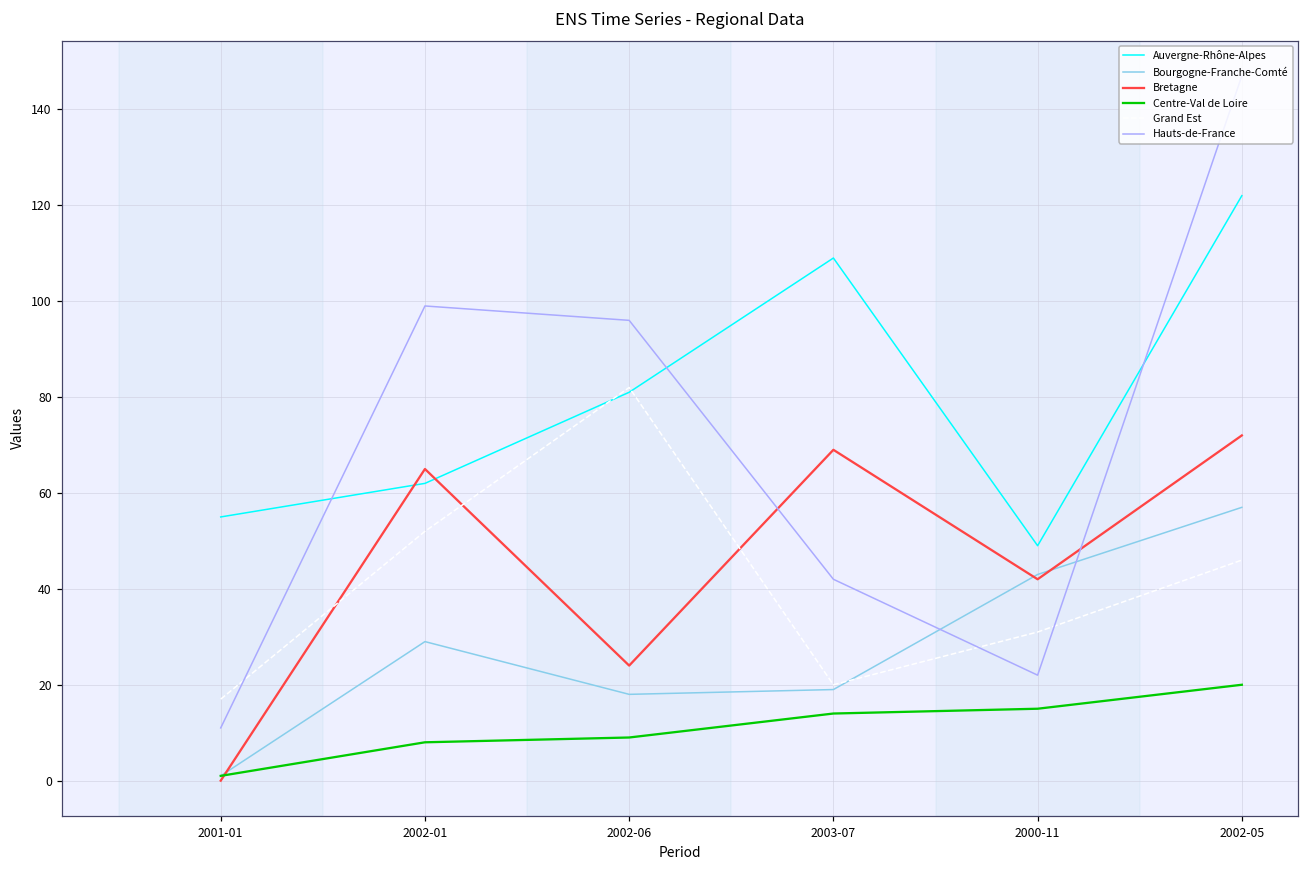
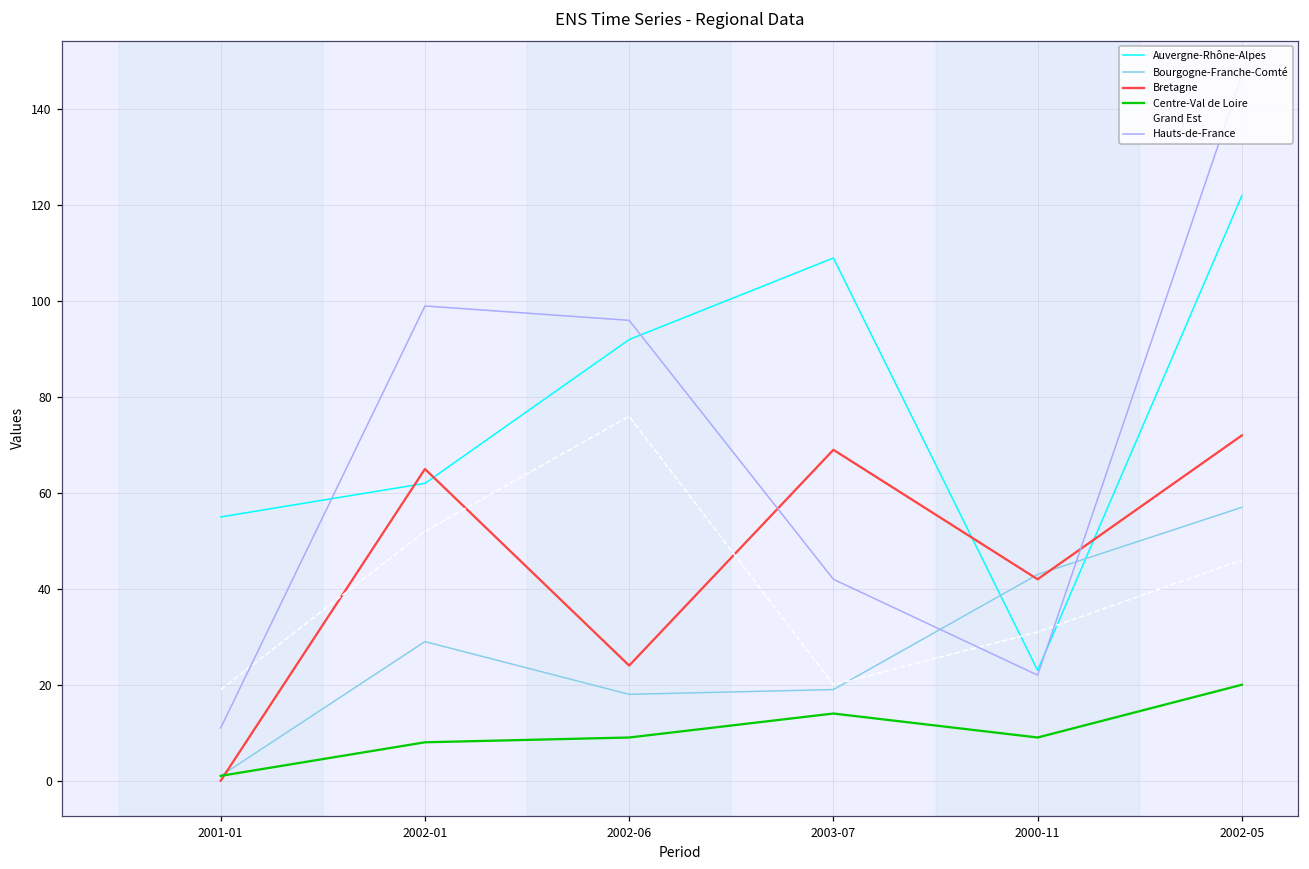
Grand Est, 2001-01: 17 -> 19
Auvergne-Rhône-Alpes, 2002-06: 81 -> 92
Grand Est, 2002-06: 82 -> 76
Auvergne-Rhône-Alpes, 2000-11: 49 -> 23
Centre-Val de Loire, 2000-11: 15 -> 9
